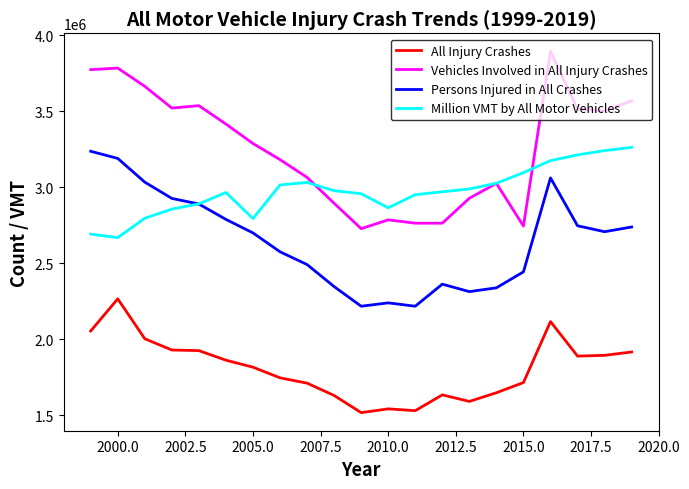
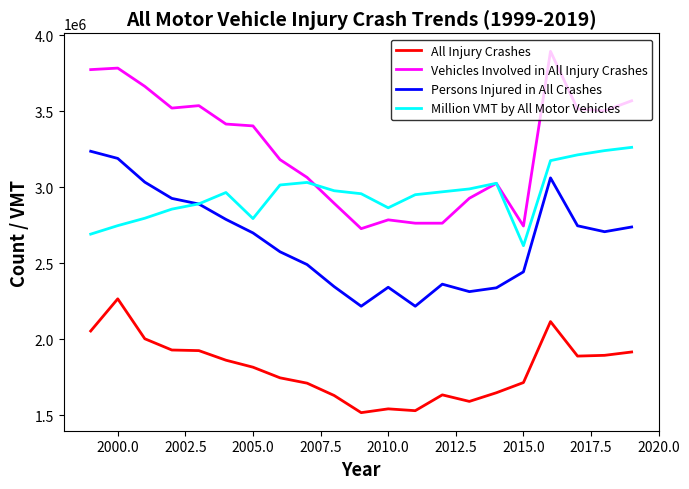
Million VMT by All Motor Vehicles, 2000.0: 2670000 -> 2750000
Vehicles Involved in All Injury Crashes, 2005.0: 3290000 -> 3400000
Persons Injured in All Crashes, 2010.0: 2240000 -> 2340000
Million VMT by All Motor Vehicles, 2015.0: 3100000 -> 2610000
